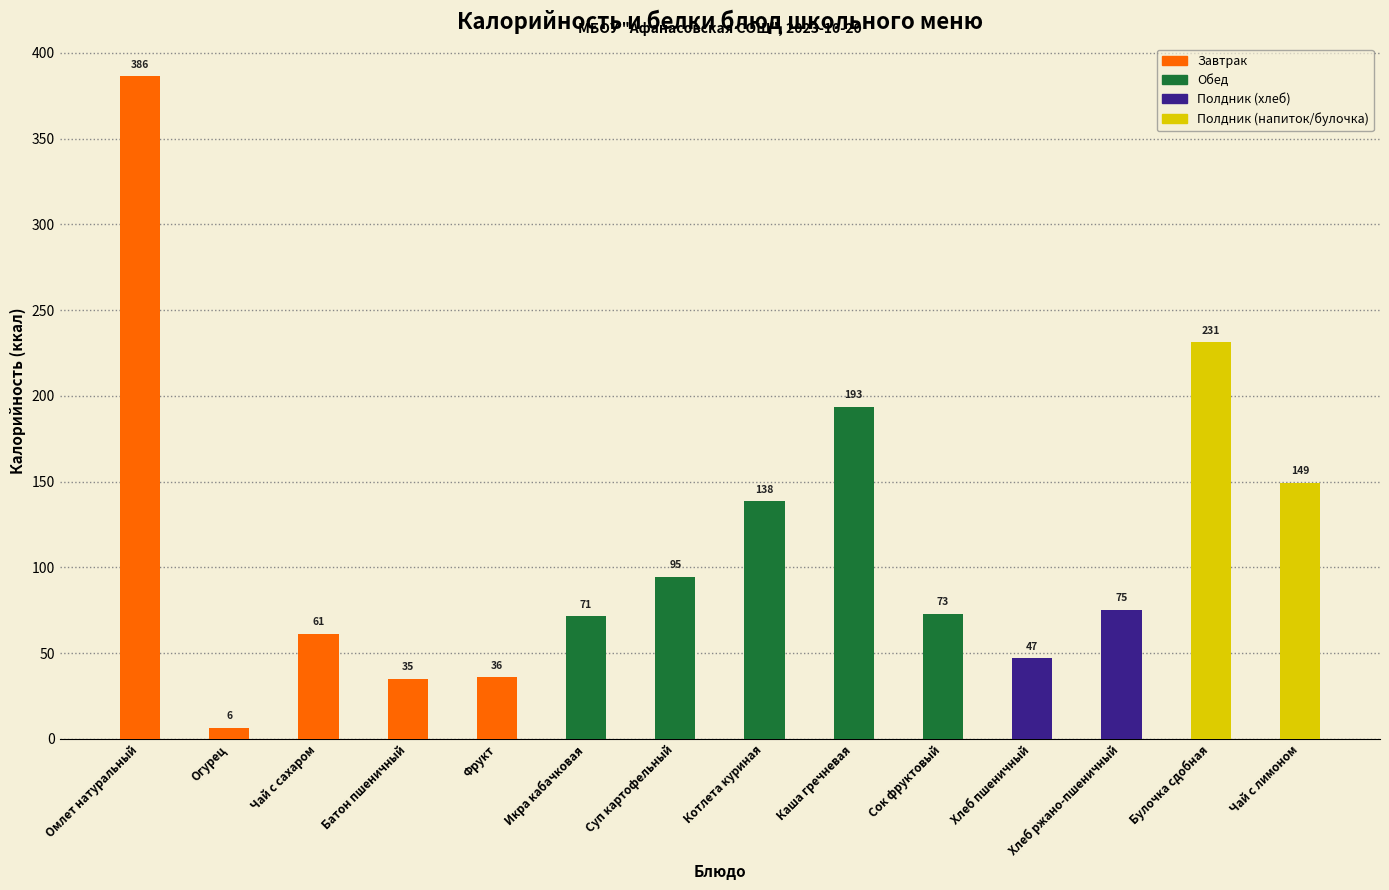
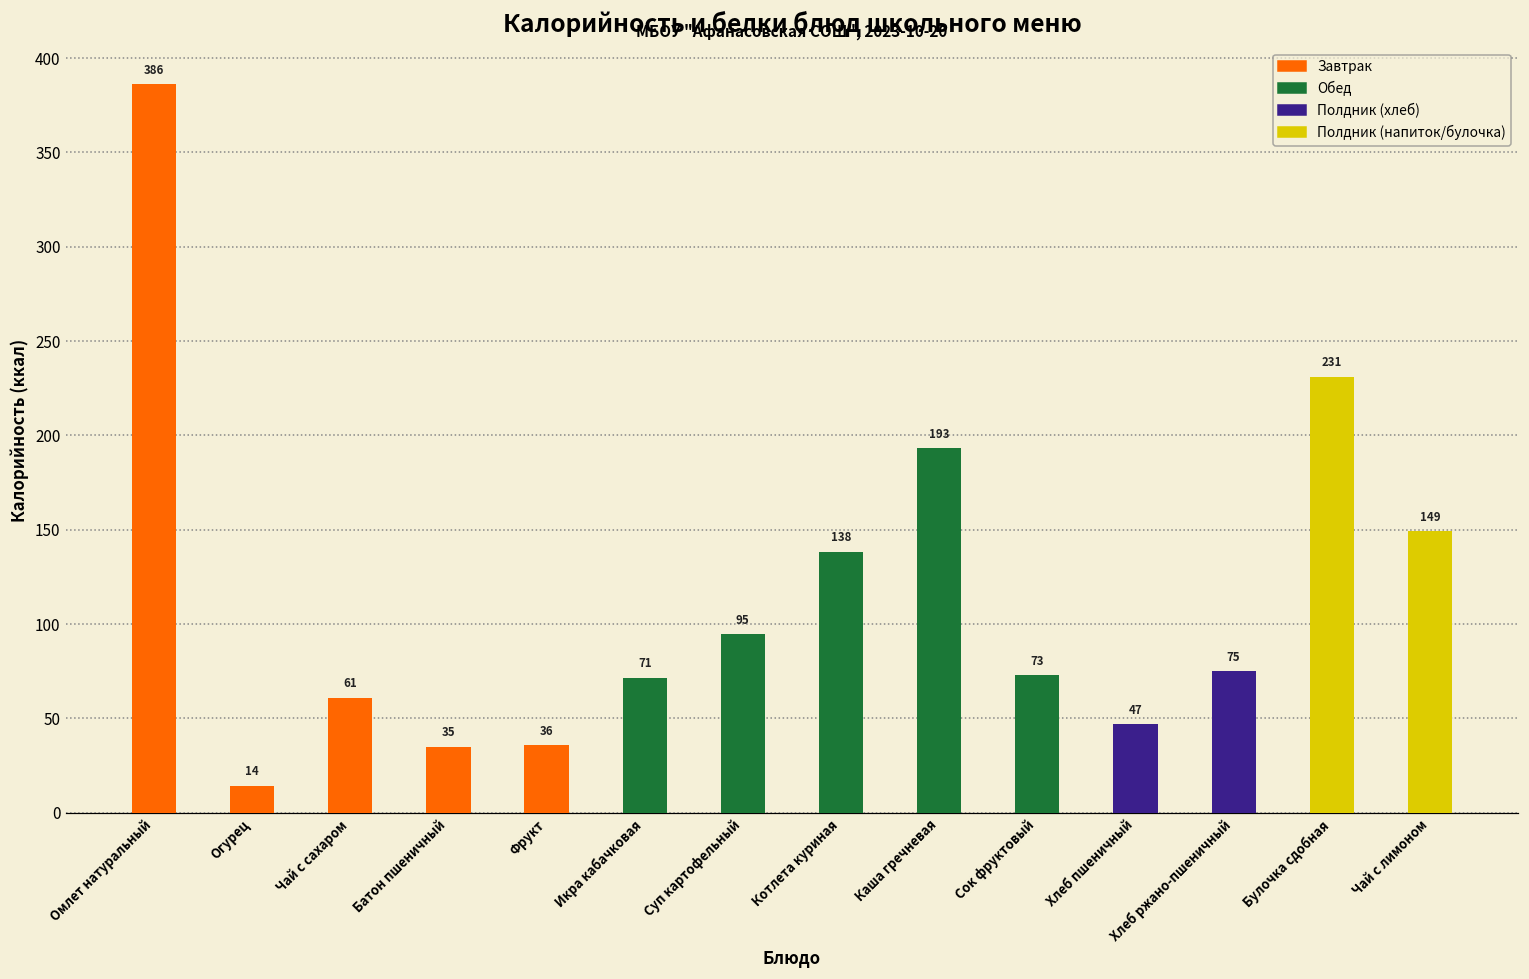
Огурец: 6 -> 14
